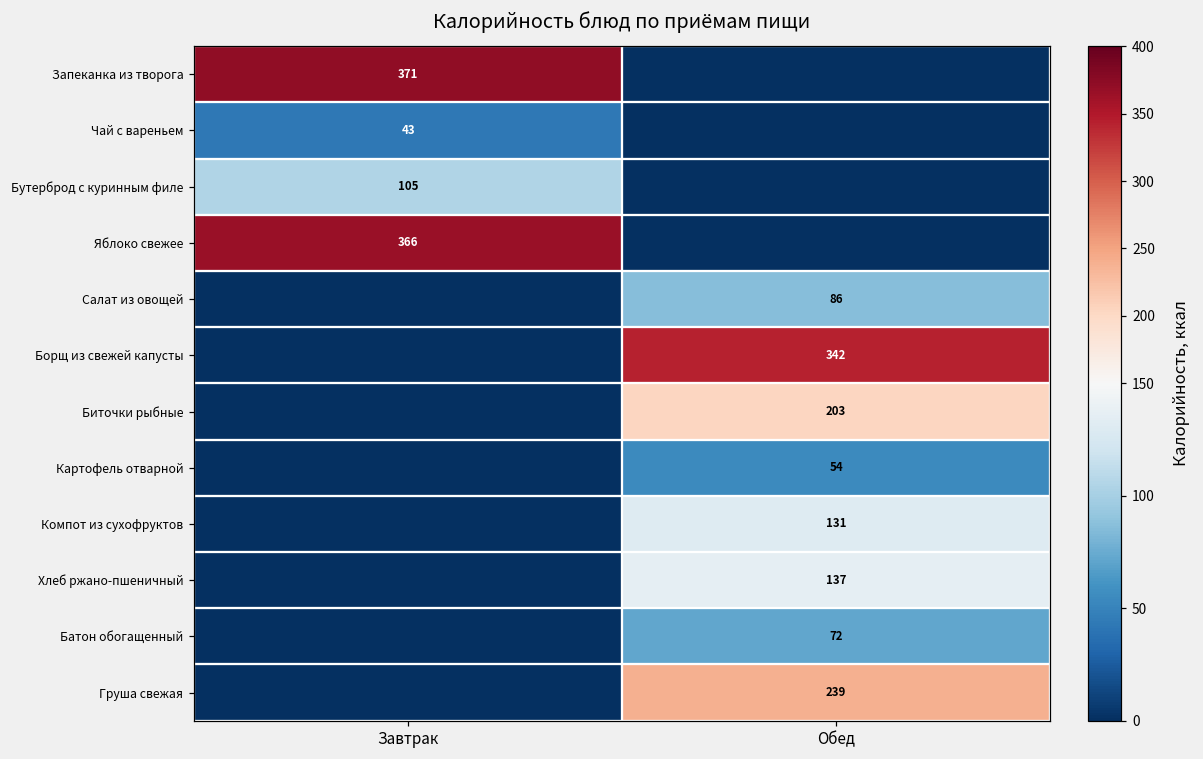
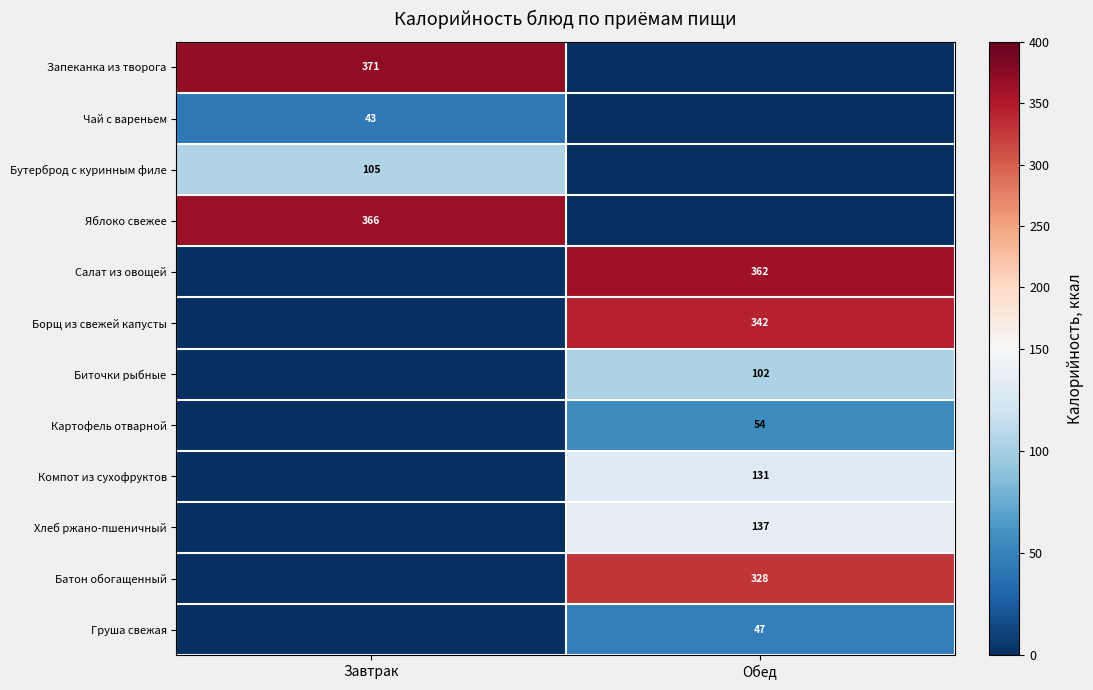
Салат из овощей, Обед: 86 -> 362
Биточки рыбные, Обед: 203 -> 102
Батон обогащенный, Обед: 72 -> 328
Груша свежая, Обед: 239 -> 47
